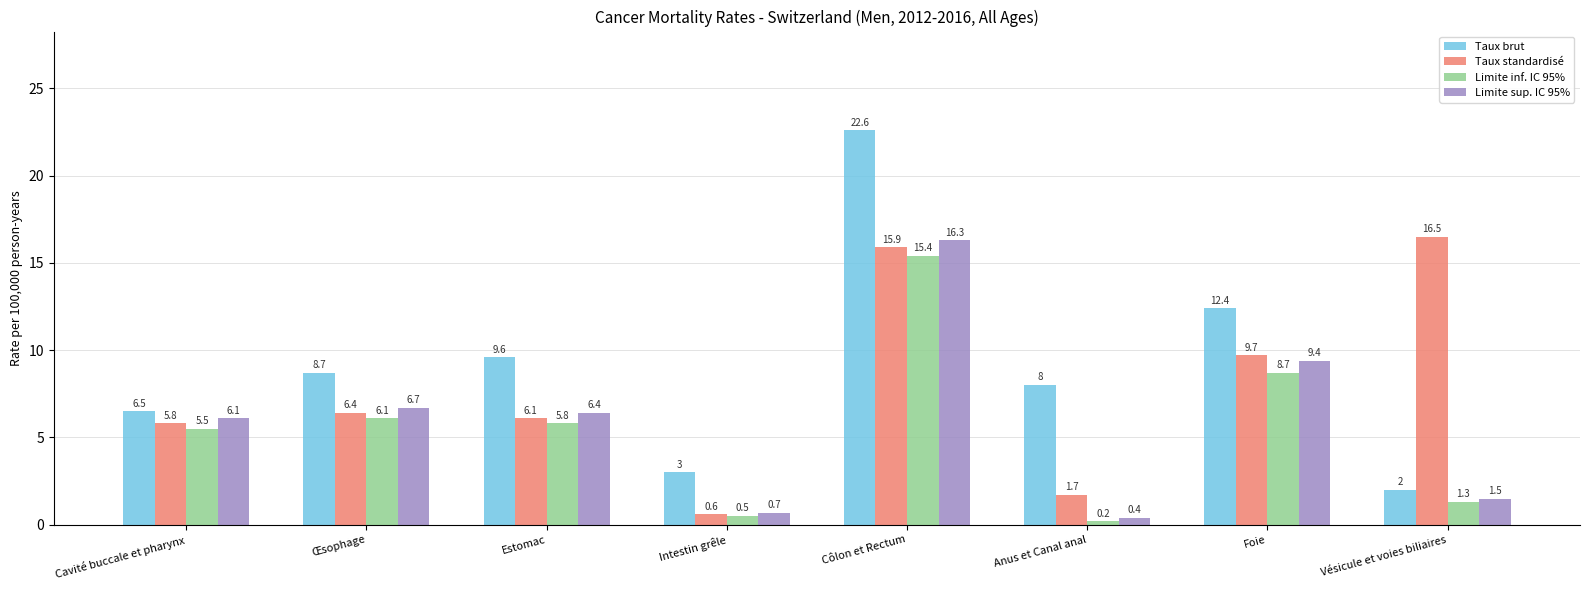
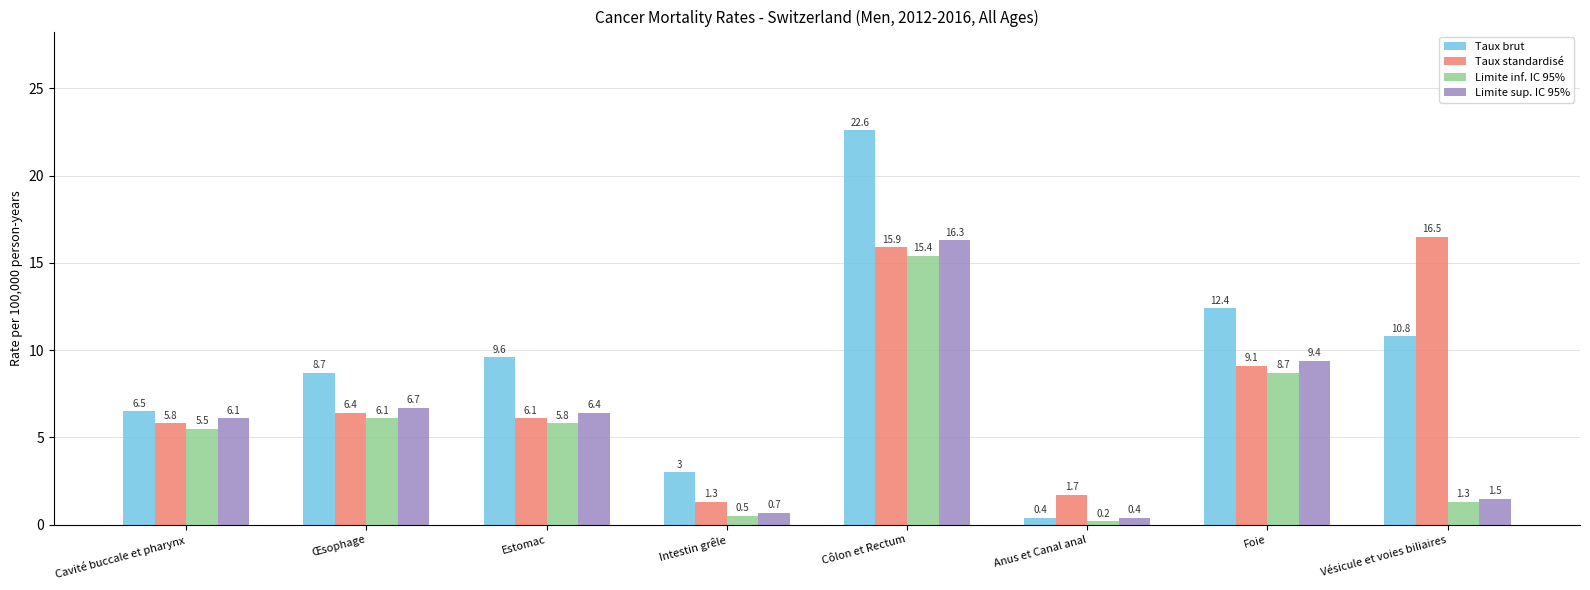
Taux standardisé, Intestin grêle: 0.6 -> 1.3
Taux brut, Anus et Canal anal: 8 -> 0.4
Taux standardisé, Foie: 9.7 -> 9.1
Taux brut, Vésicule et voies biliaires: 2 -> 10.8
